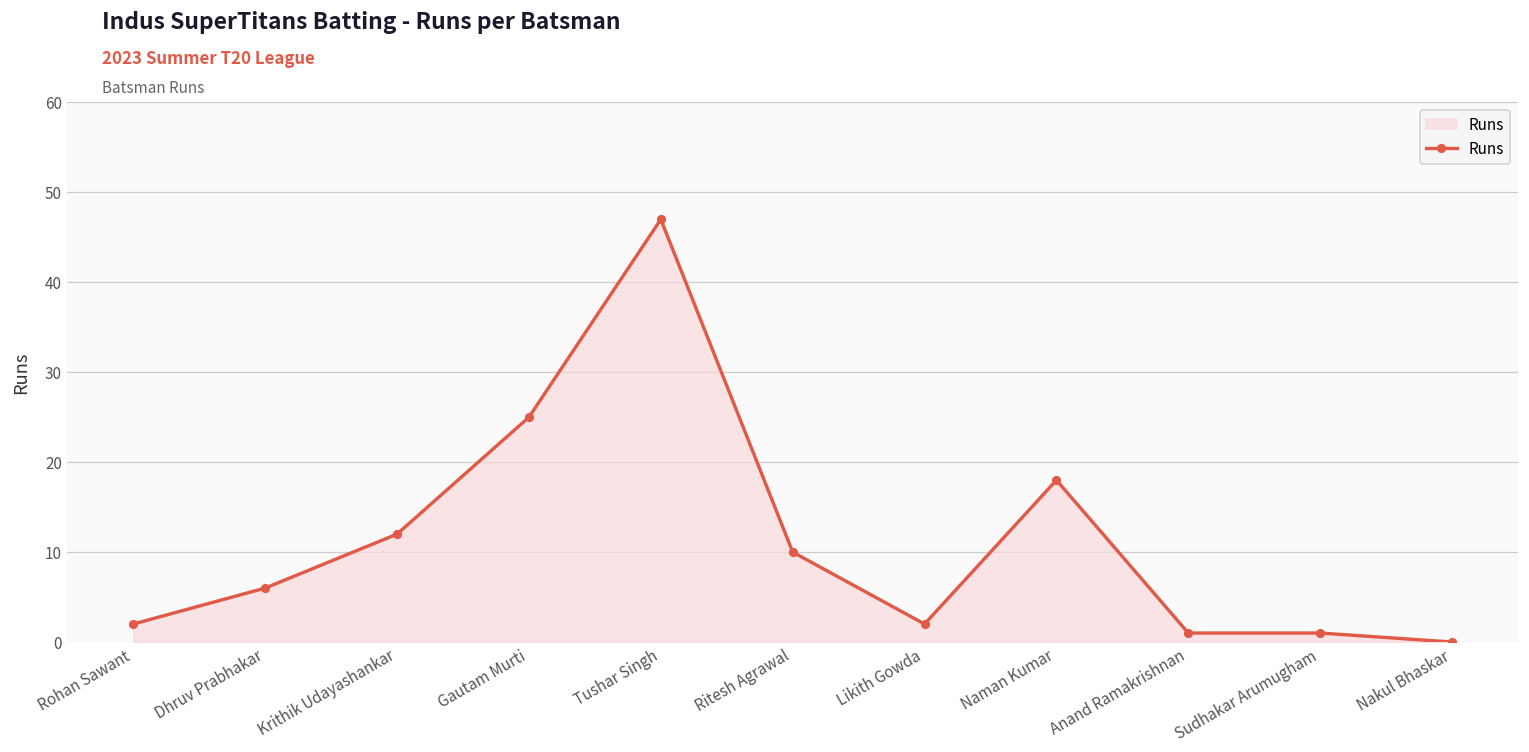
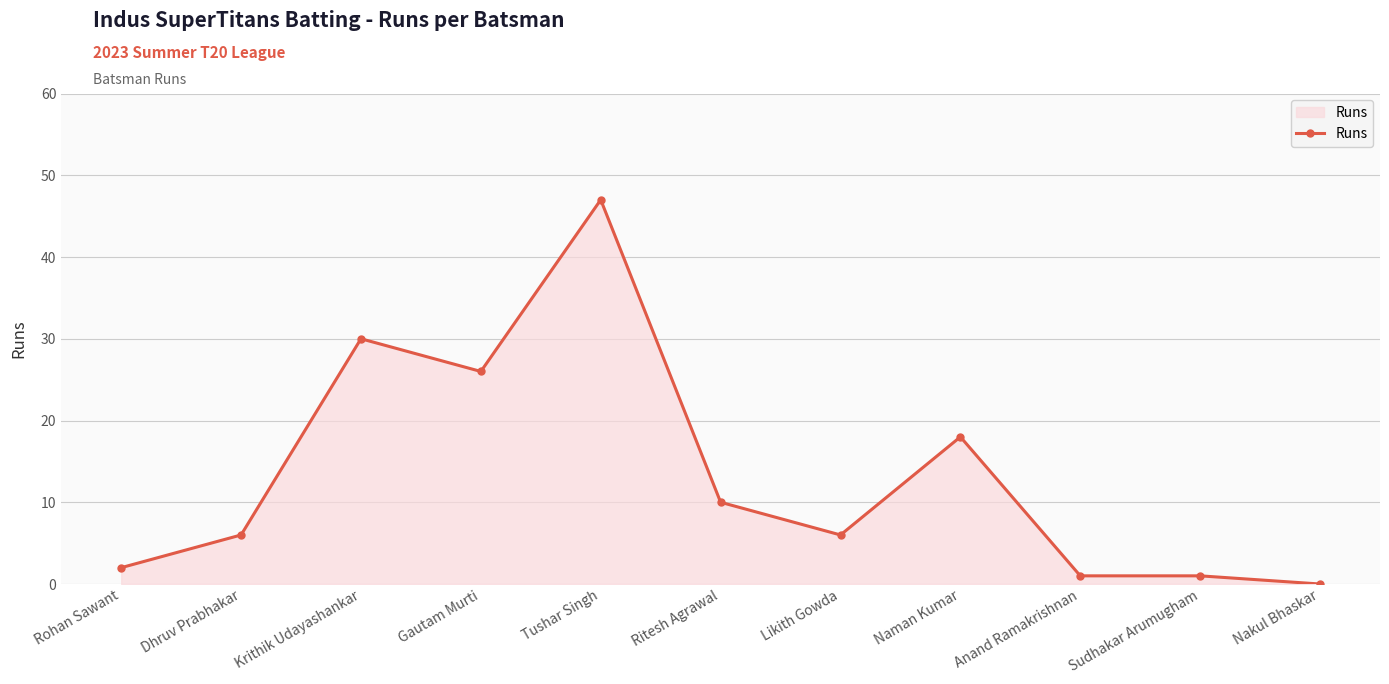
Krithik Udayashankar: 12 -> 30
Gautam Murti: 25 -> 26
Likith Gowda: 2 -> 6
